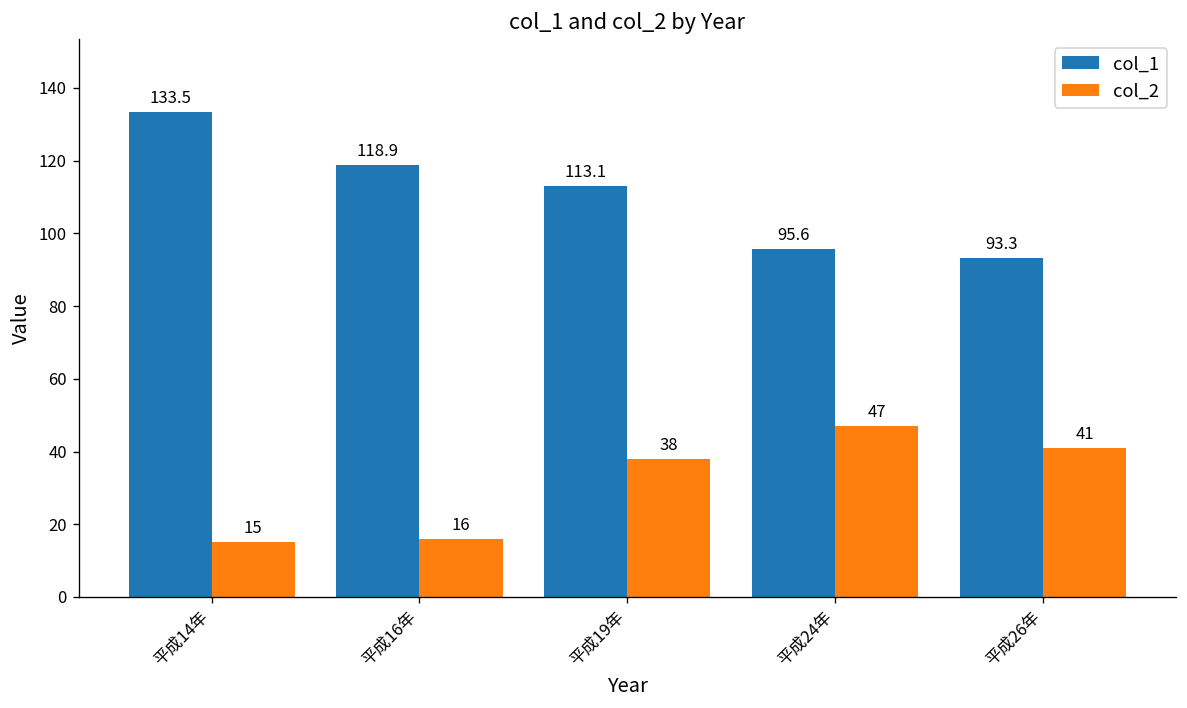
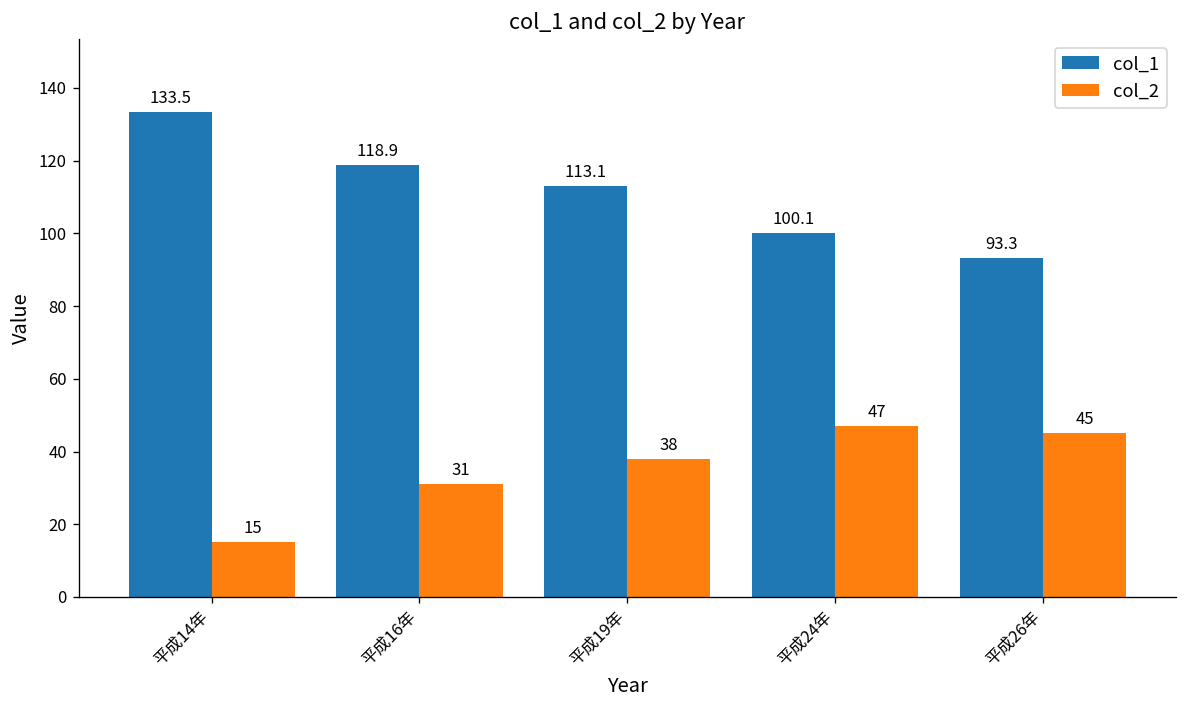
col_2, 平成16年: 16 -> 31
col_1, 平成24年: 95.6 -> 100.1
col_2, 平成26年: 41 -> 45
